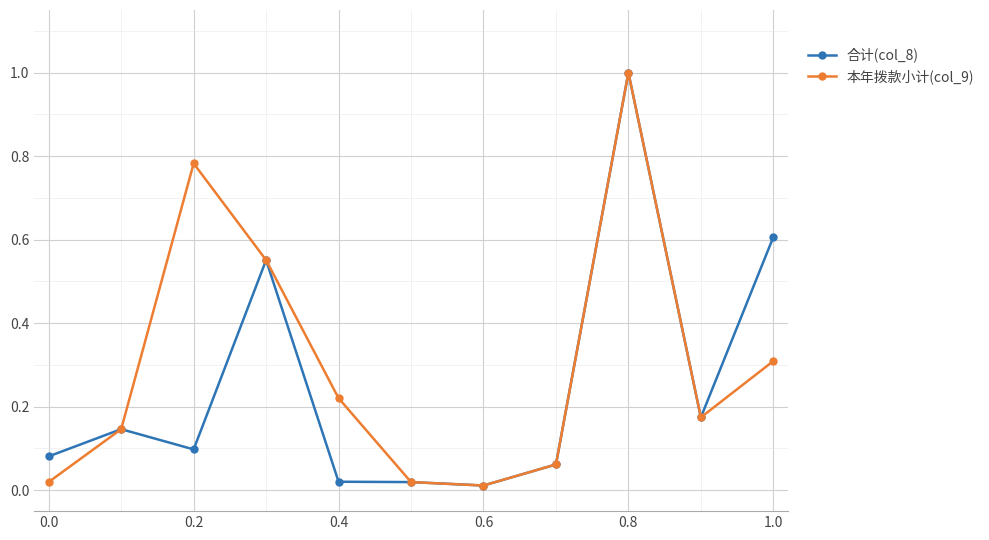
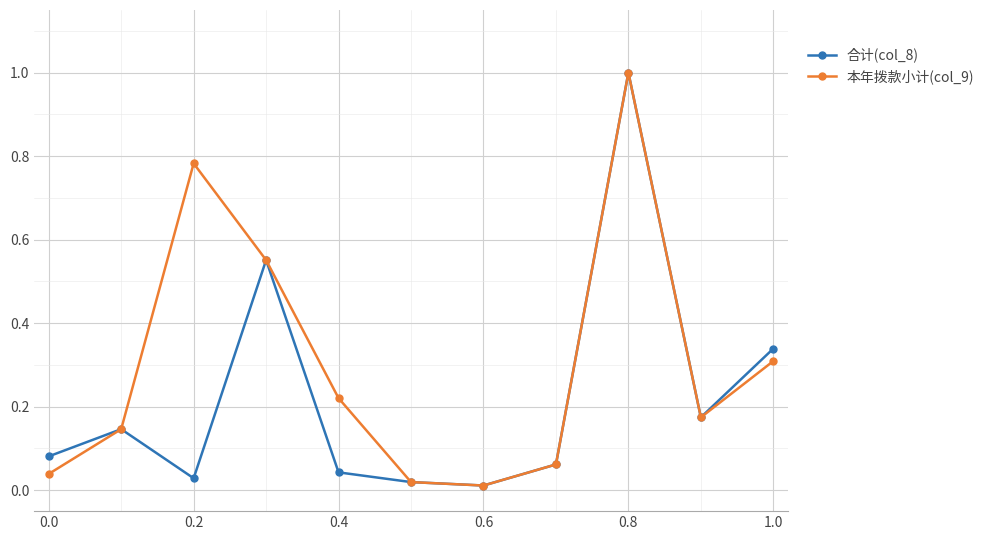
本年拨款小计(col_9), 0.0: 0.02 -> 0.04
合计(col_8), 0.2: 0.10 -> 0.03
合计(col_8), 0.4: 0.02 -> 0.04
合计(col_8), 1.0: 0.61 -> 0.34
